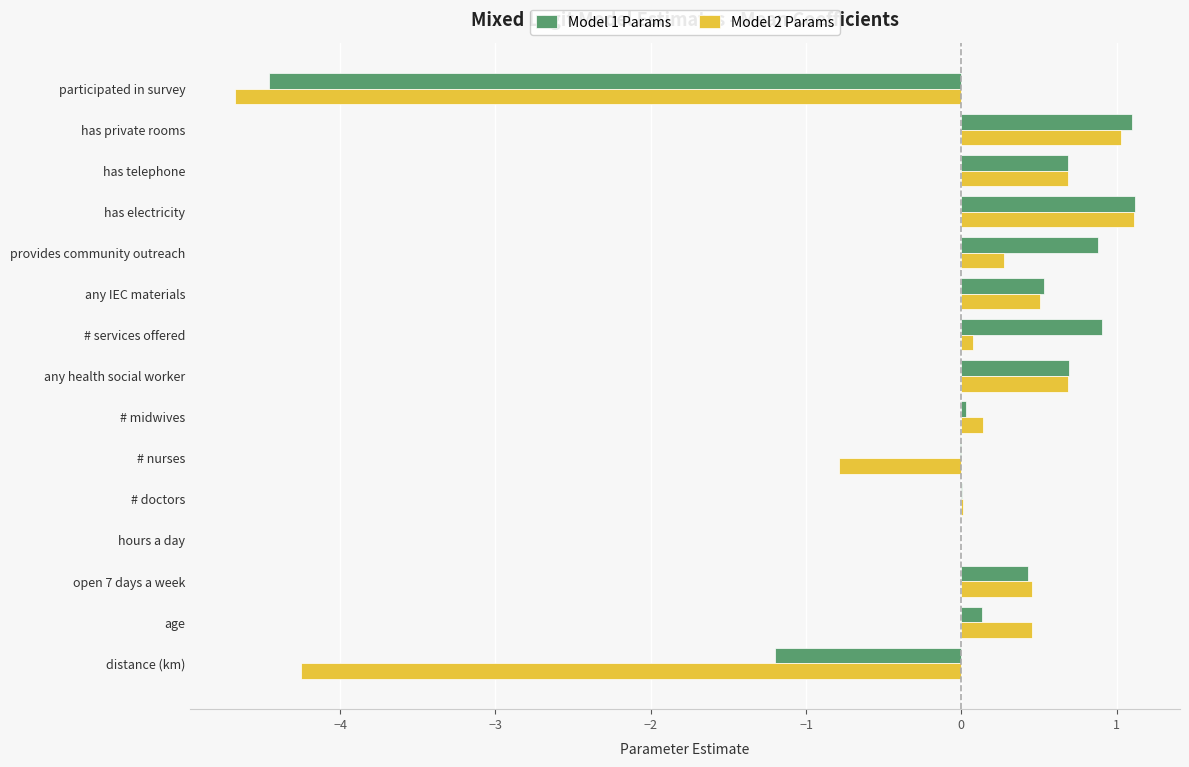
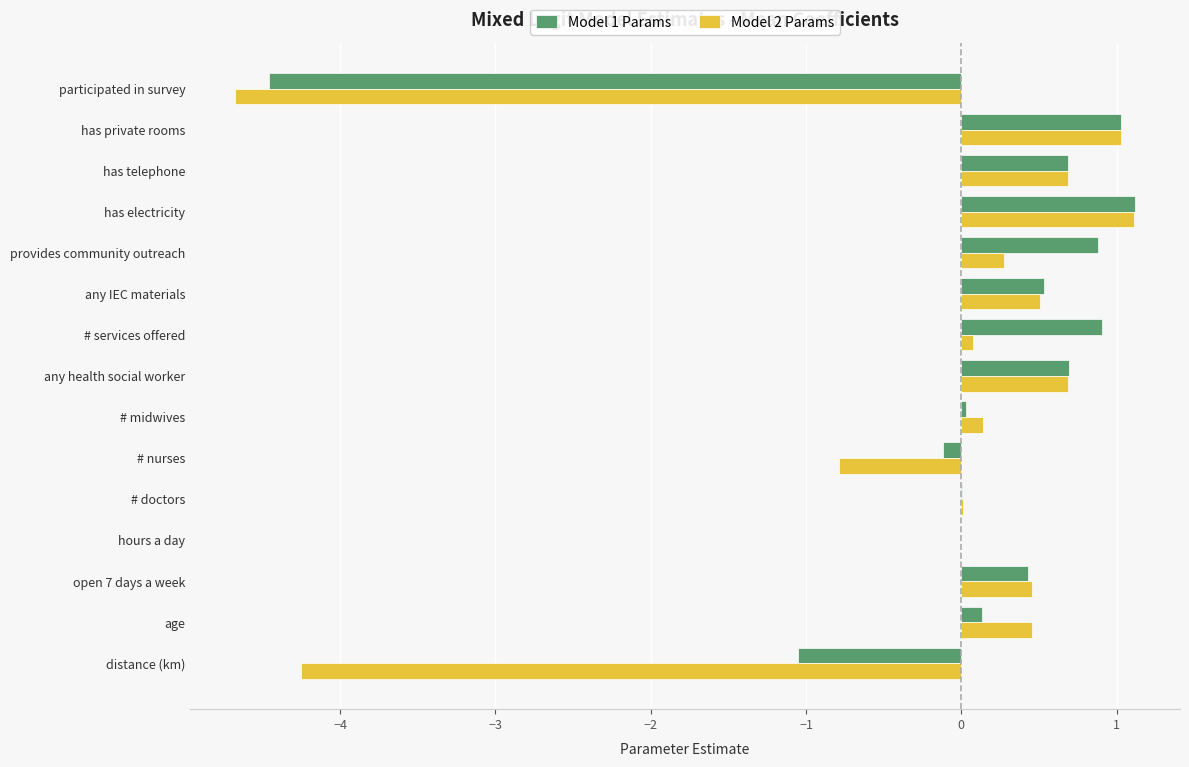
Model 1 Params, has private rooms: 1.10 -> 1.03
Model 1 Params, # nurses: -0.01 -> -0.12
Model 1 Params, distance (km): -1.20 -> -1.05
